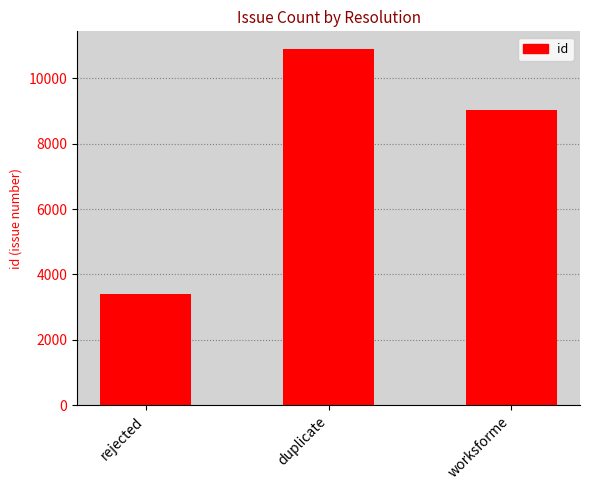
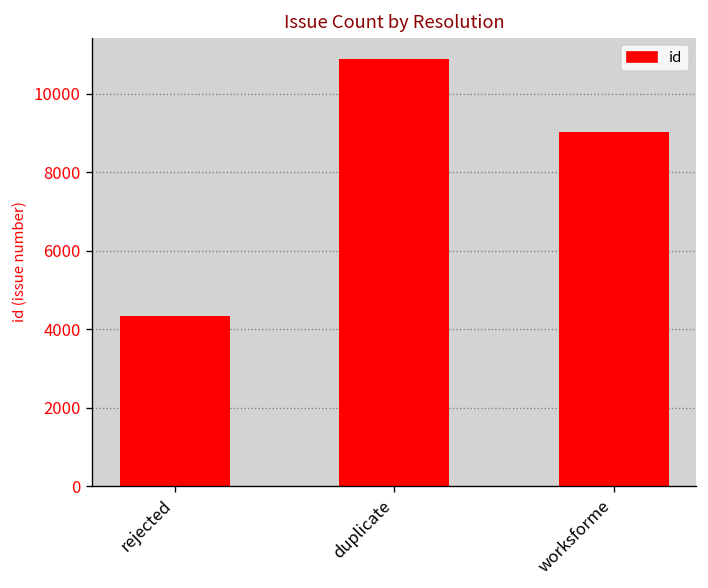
rejected: 3400 -> 4300
